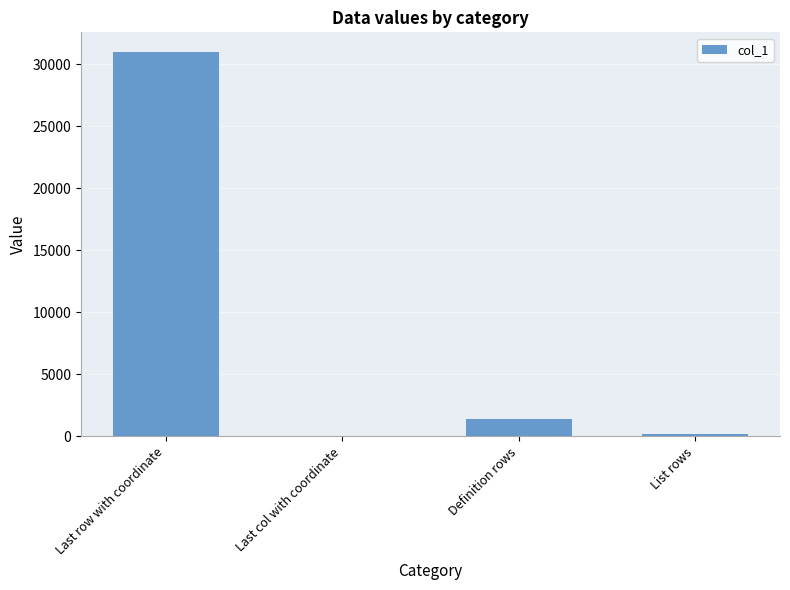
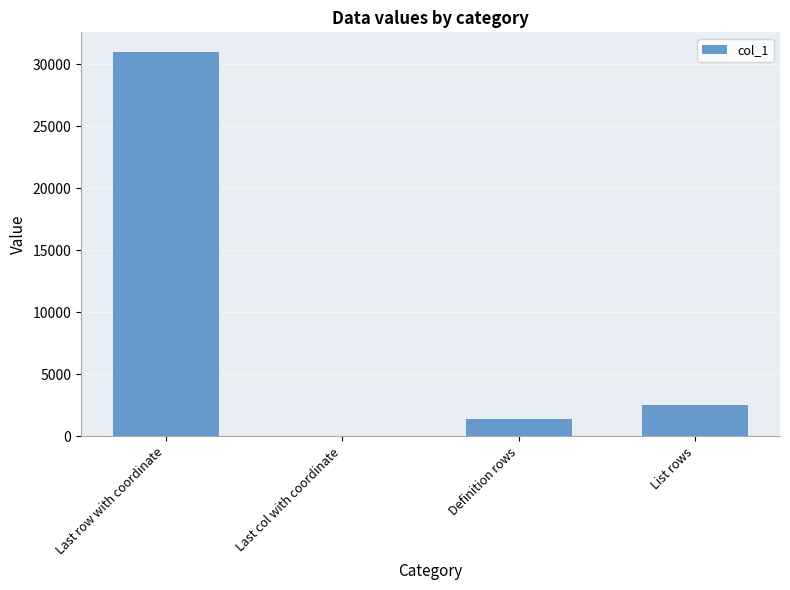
List rows: 200 -> 2500
